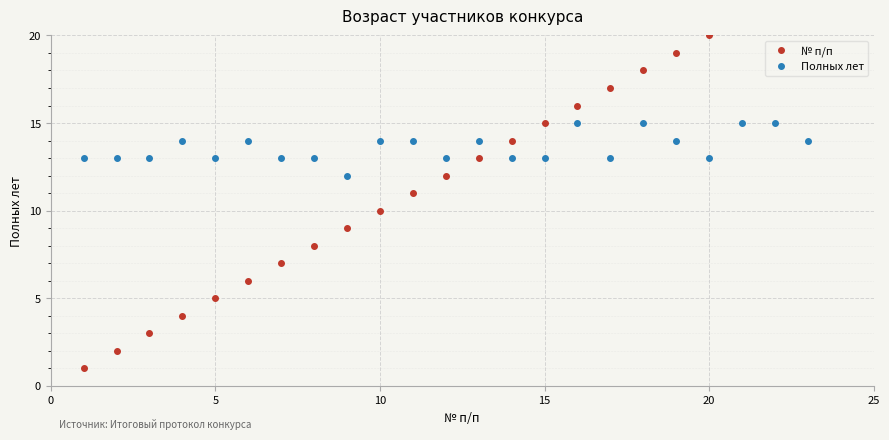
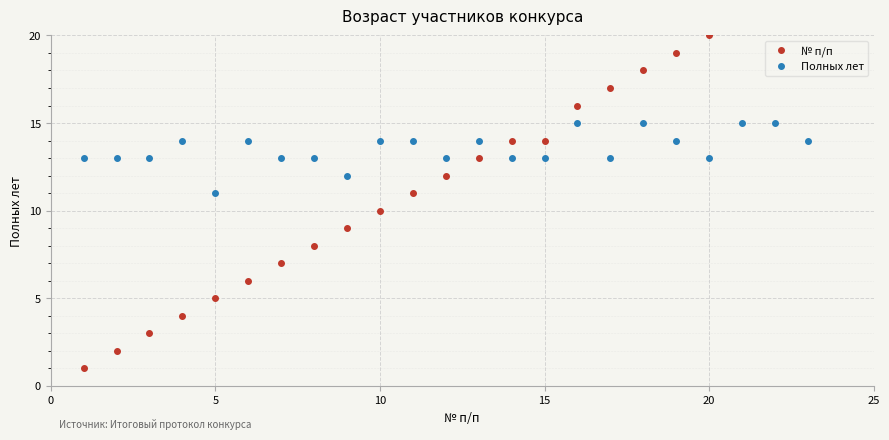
Полных лет, 5: 13 -> 11
№ п/п, 15: 15 -> 14
